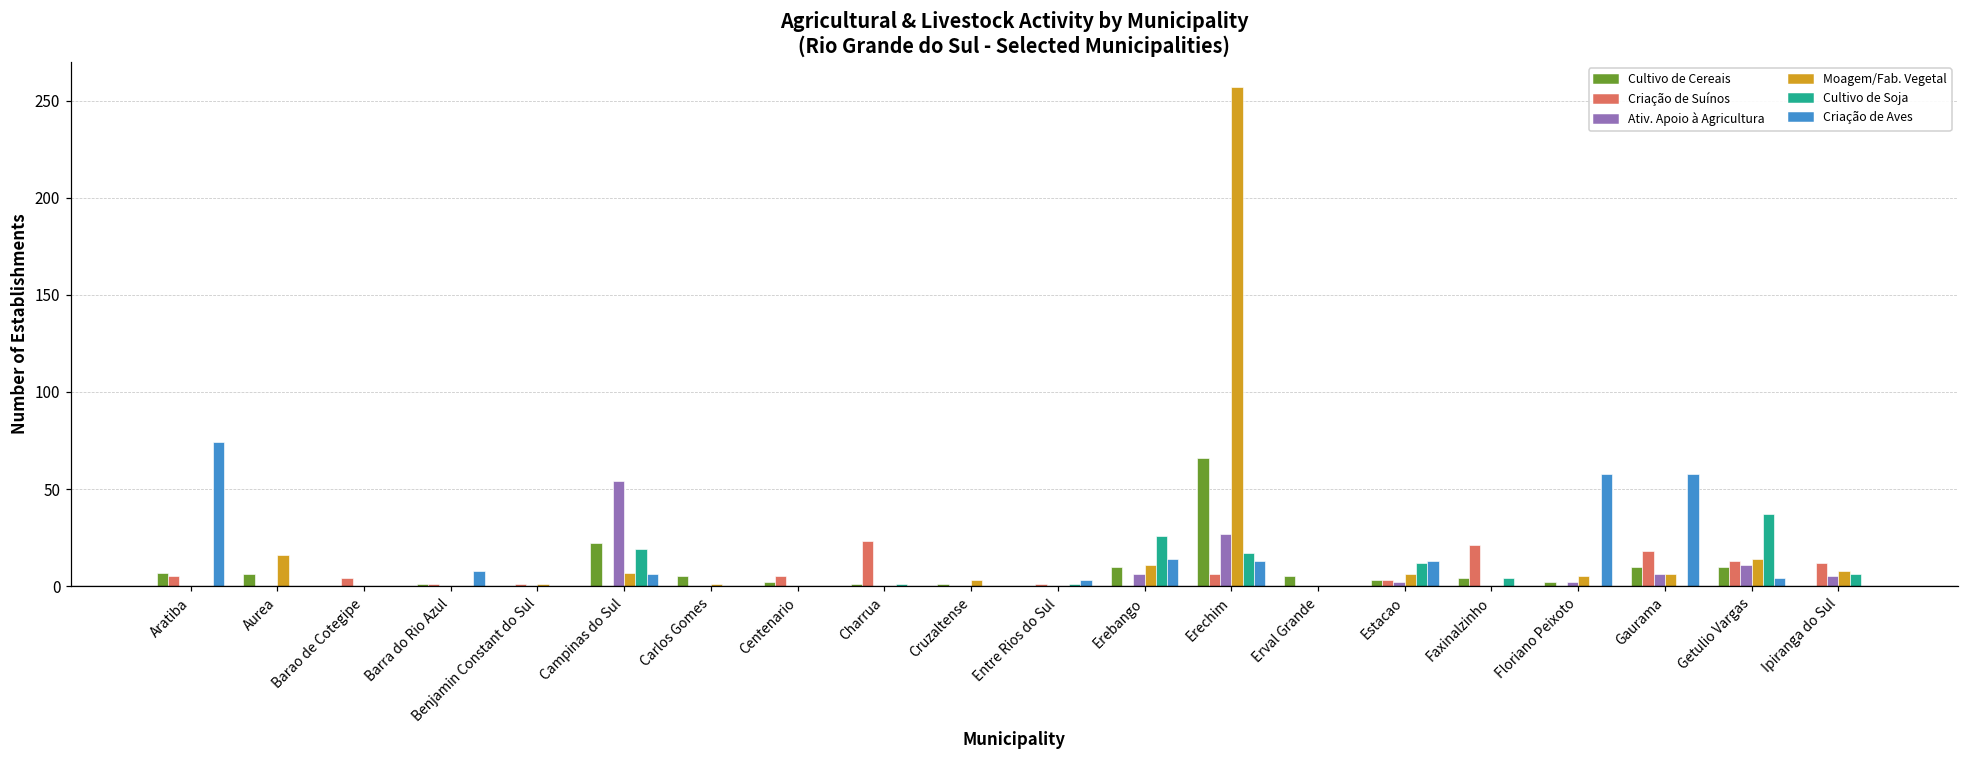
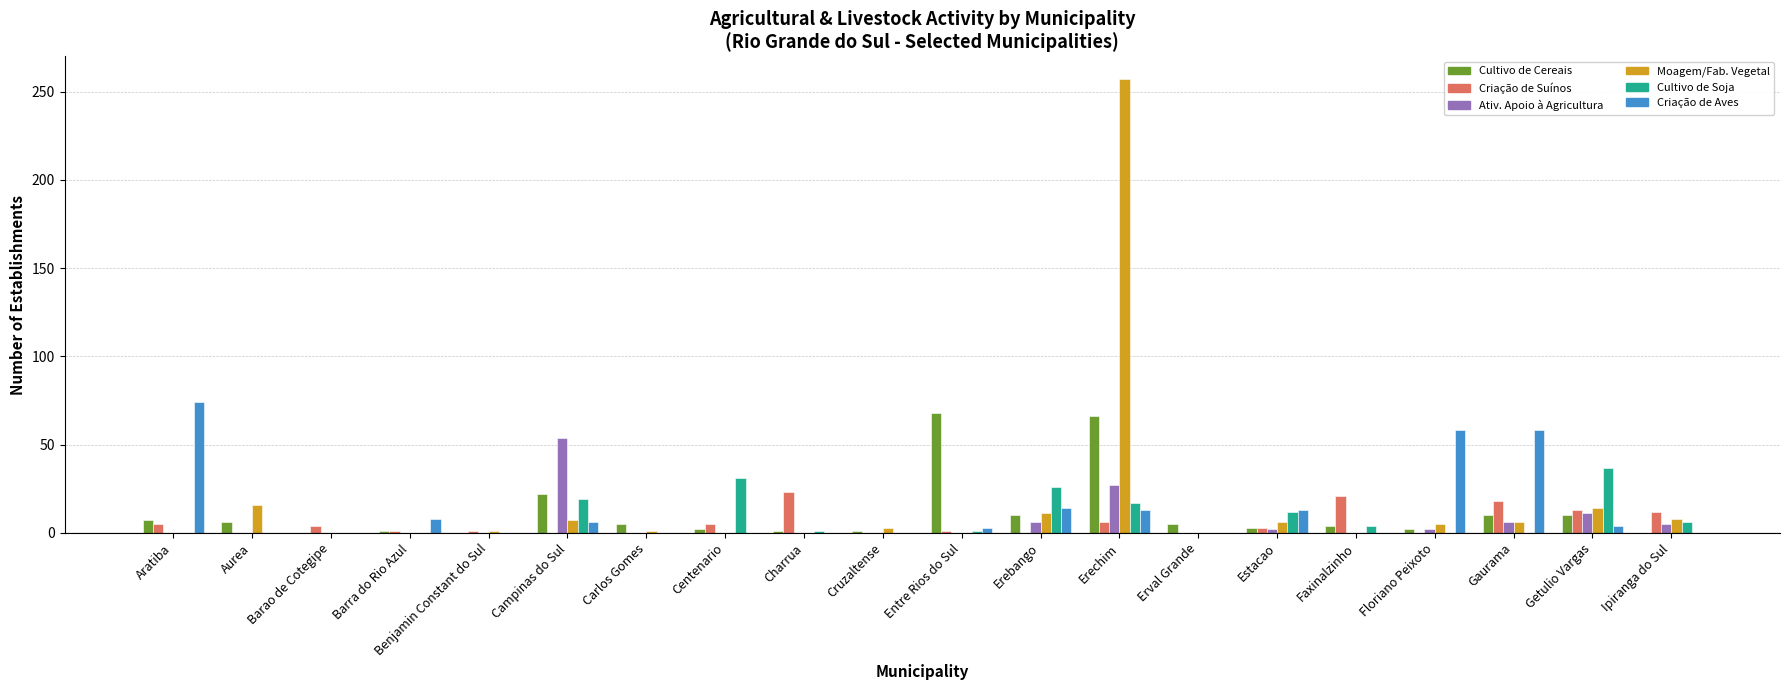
Cultivo de Soja, Centenario: 0 -> 31
Cultivo de Cereais, Entre Rios do Sul: 0 -> 68
